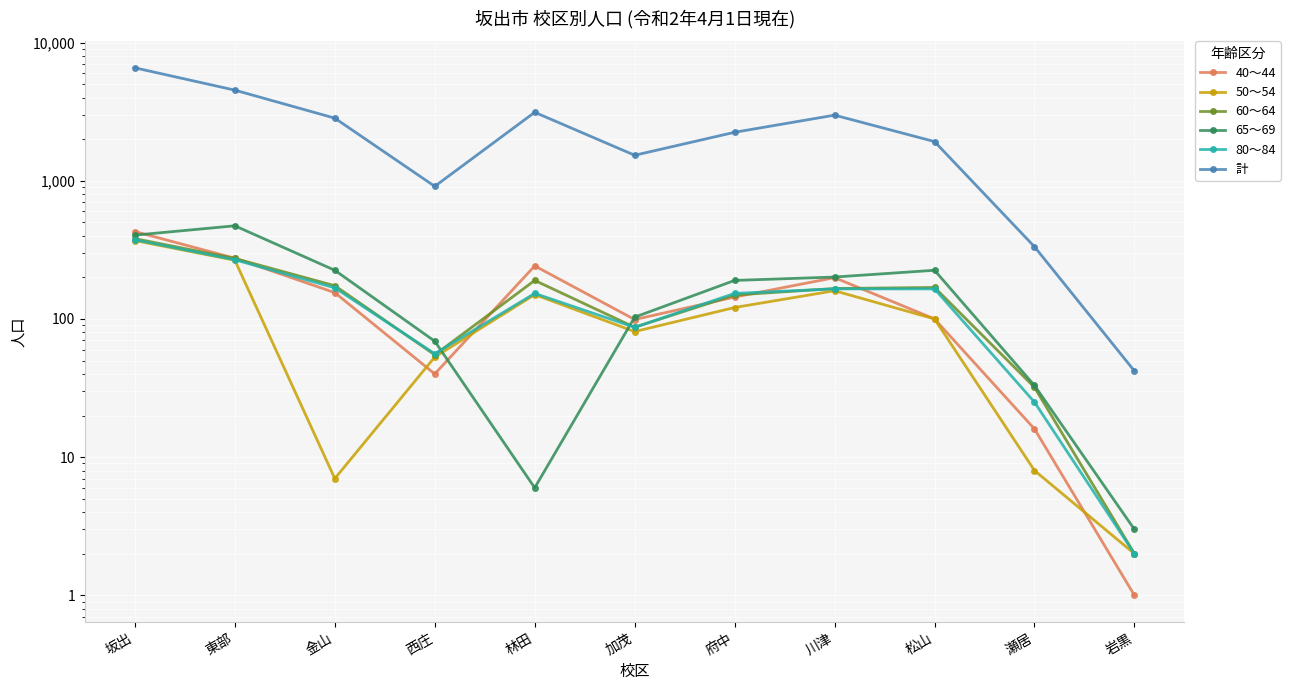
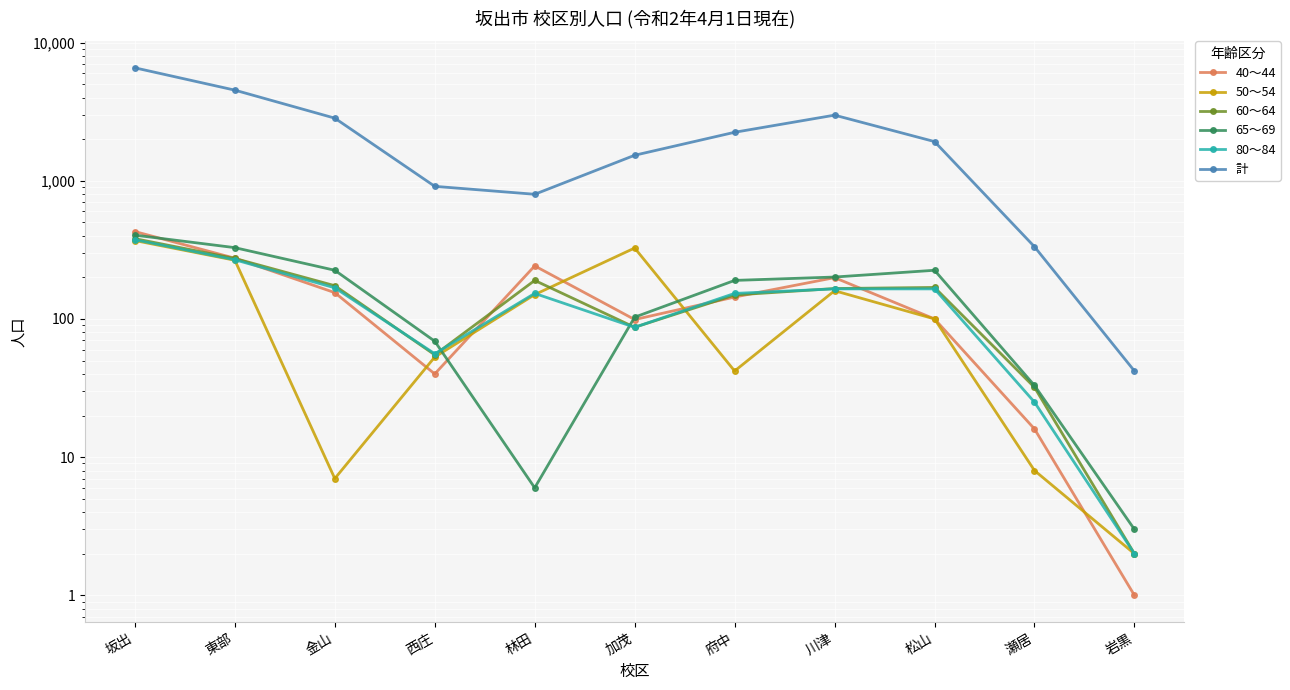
65～69, 東部: 470 -> 330
計, 林田: 3,100 -> 800
50～54, 加茂: 80 -> 330
50～54, 府中: 120 -> 42
